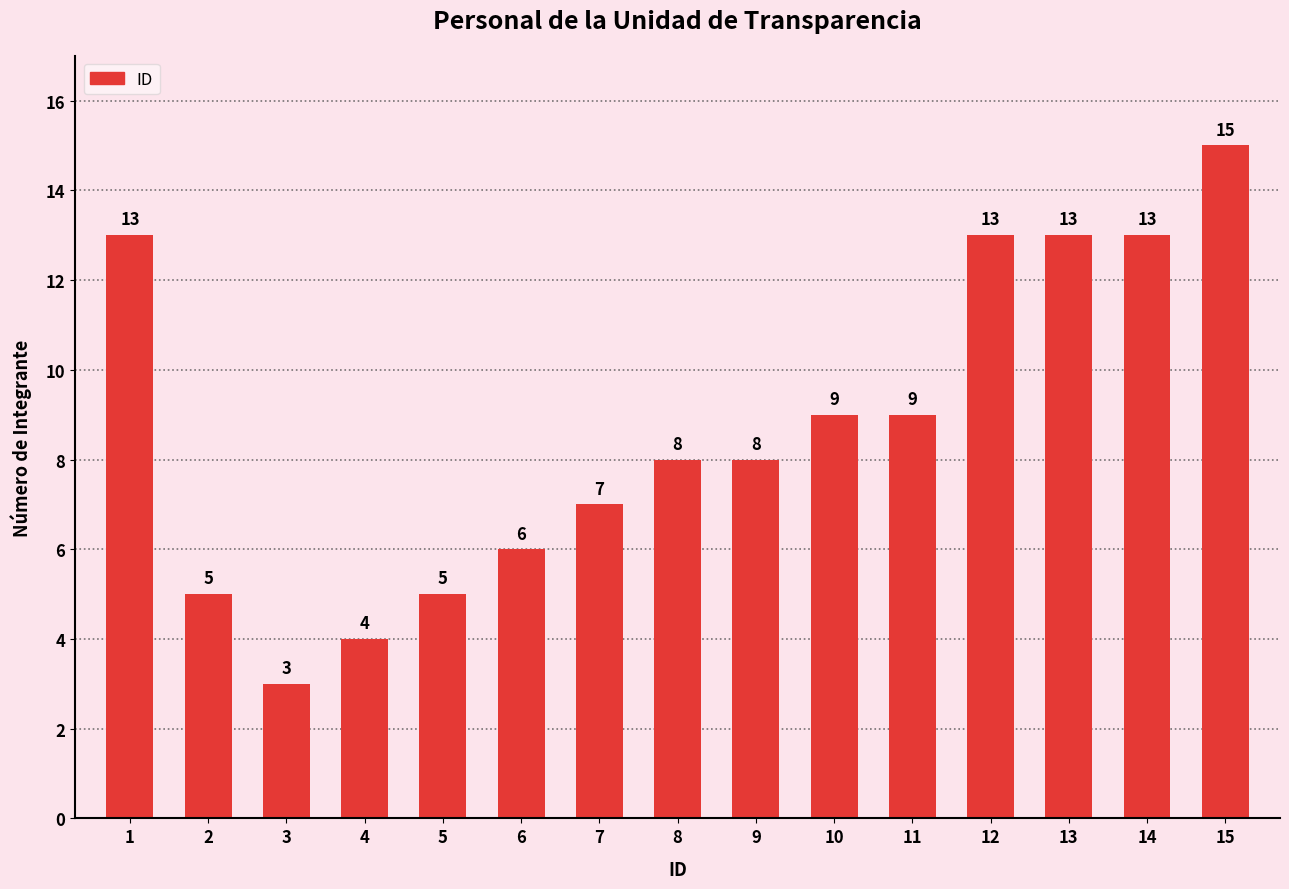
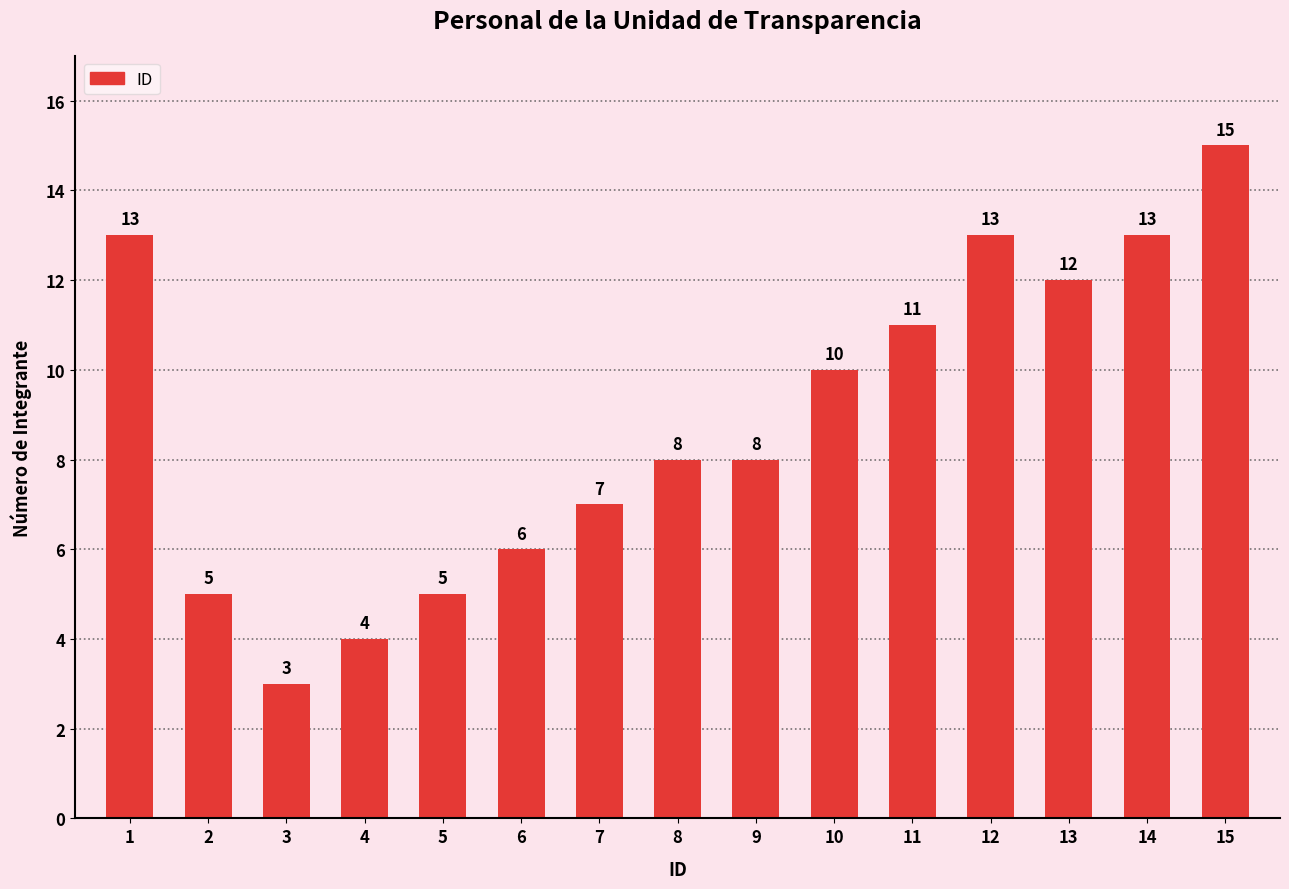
10: 9 -> 10
11: 9 -> 11
13: 13 -> 12
